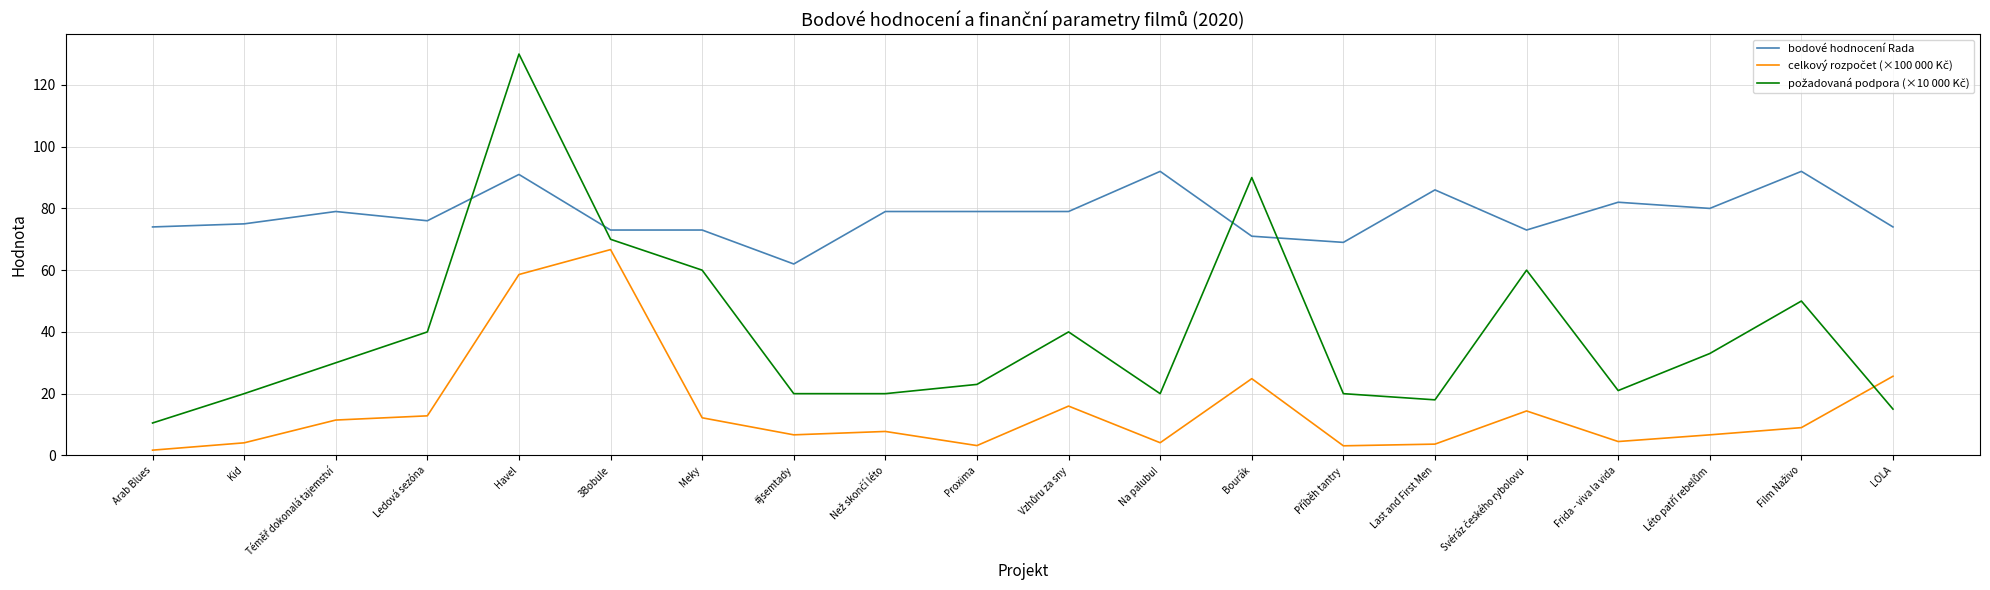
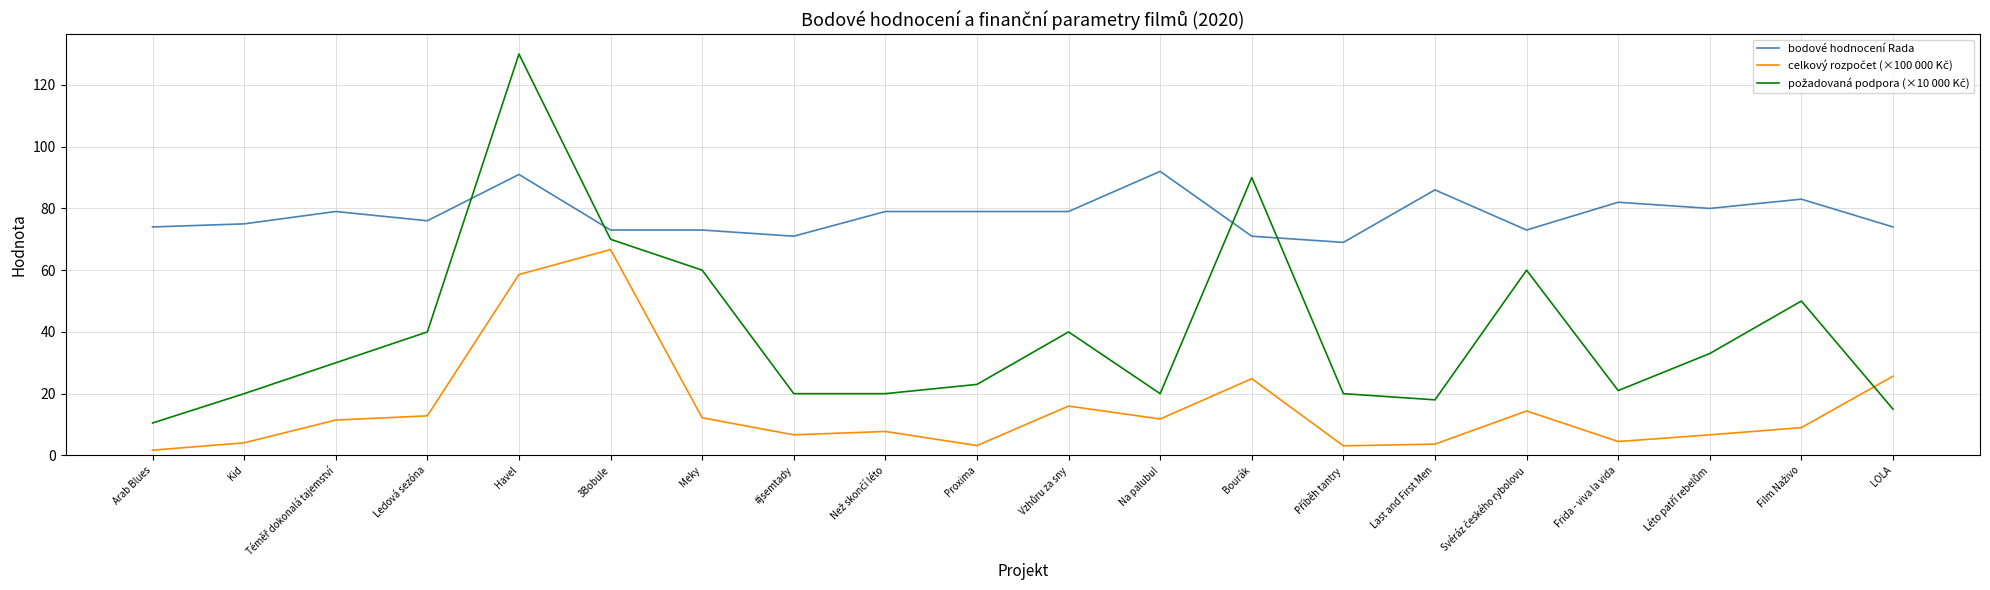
bodové hodnocení Rada, #jsemtady: 62 -> 71
celkový rozpočet (×100 000 Kč), Na palubu!: 4 -> 12
bodové hodnocení Rada, Film Naživo: 92 -> 83
